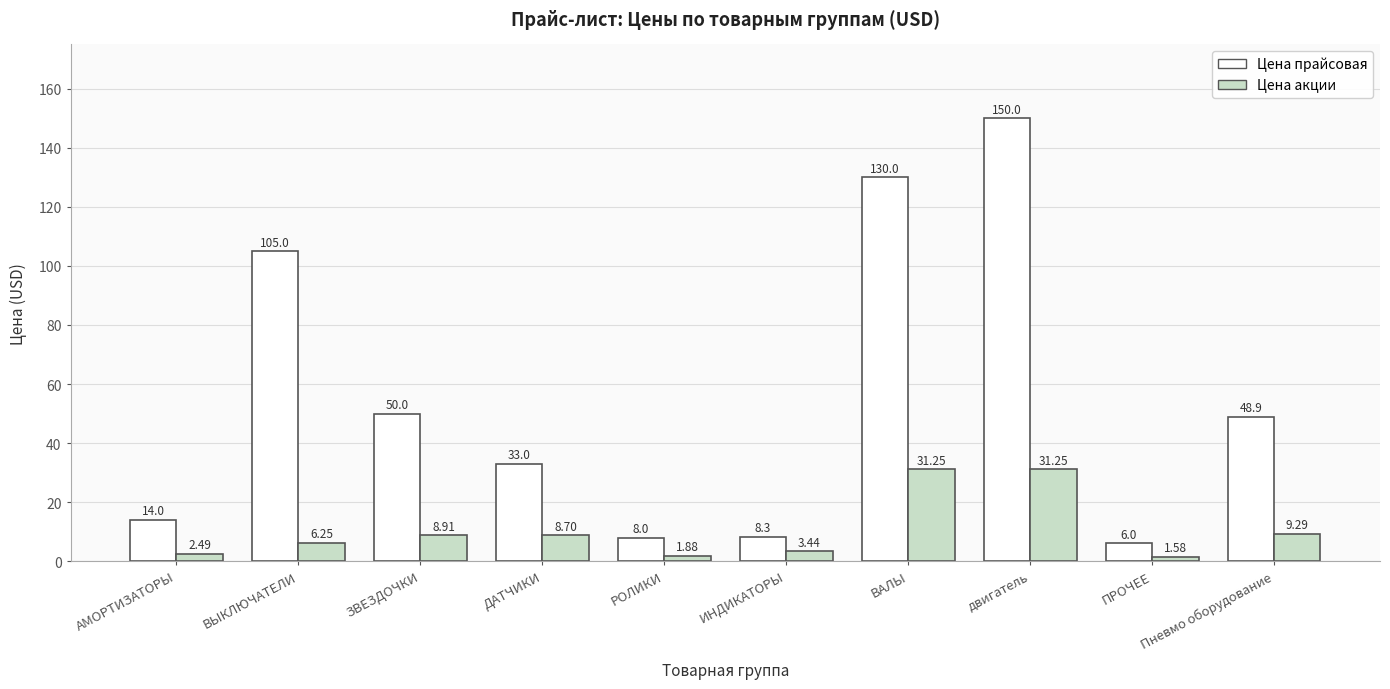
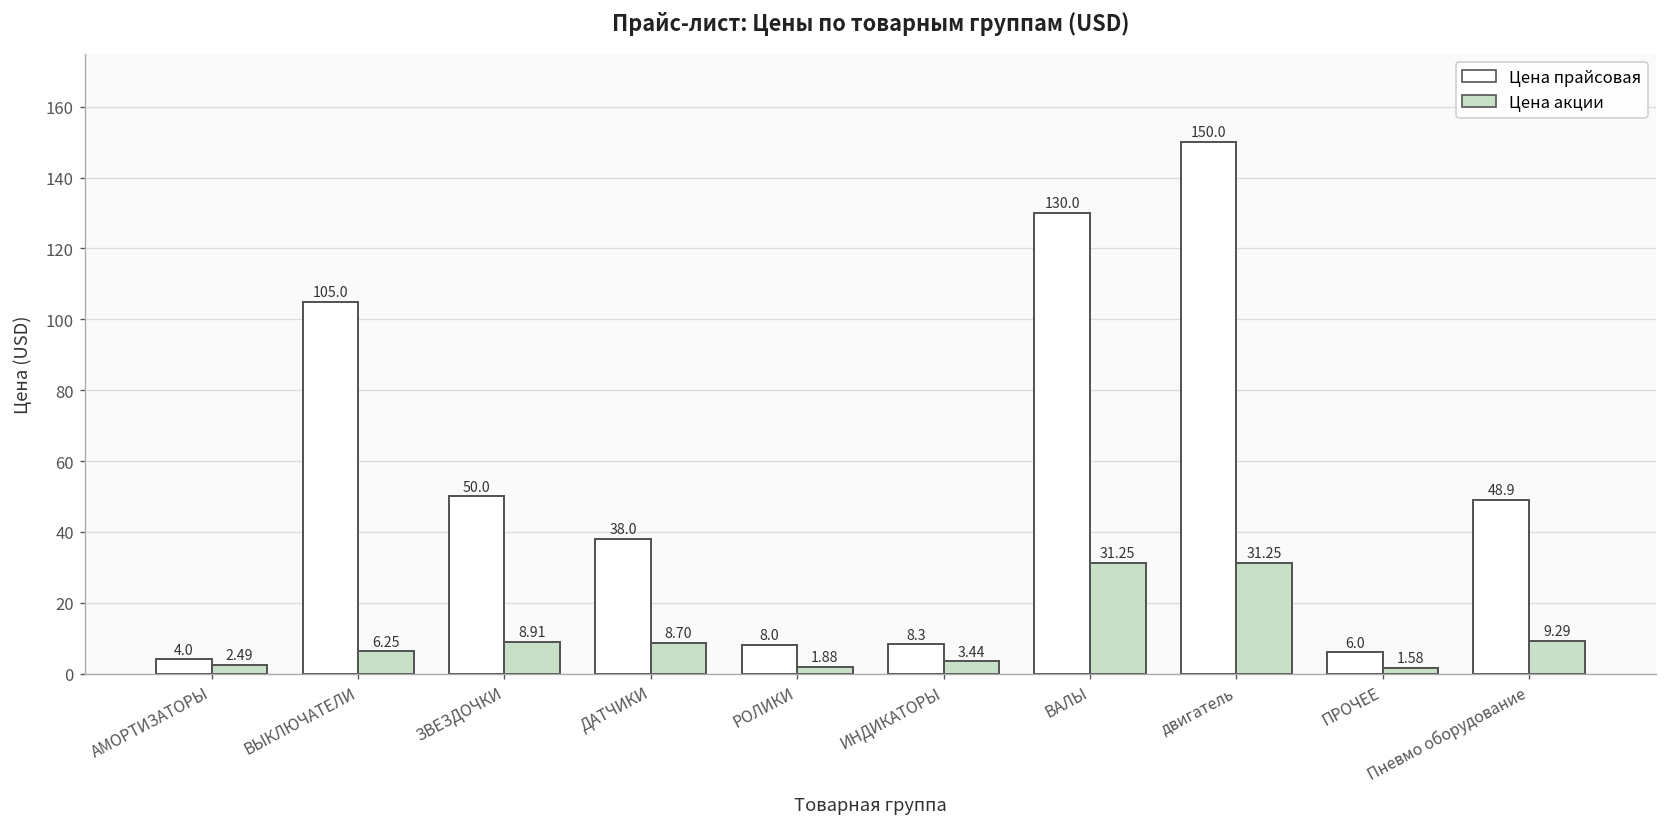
Цена прайсовая, АМОРТИЗАТОРЫ: 14.0 -> 4.0
Цена прайсовая, ДАТЧИКИ: 33.0 -> 38.0
